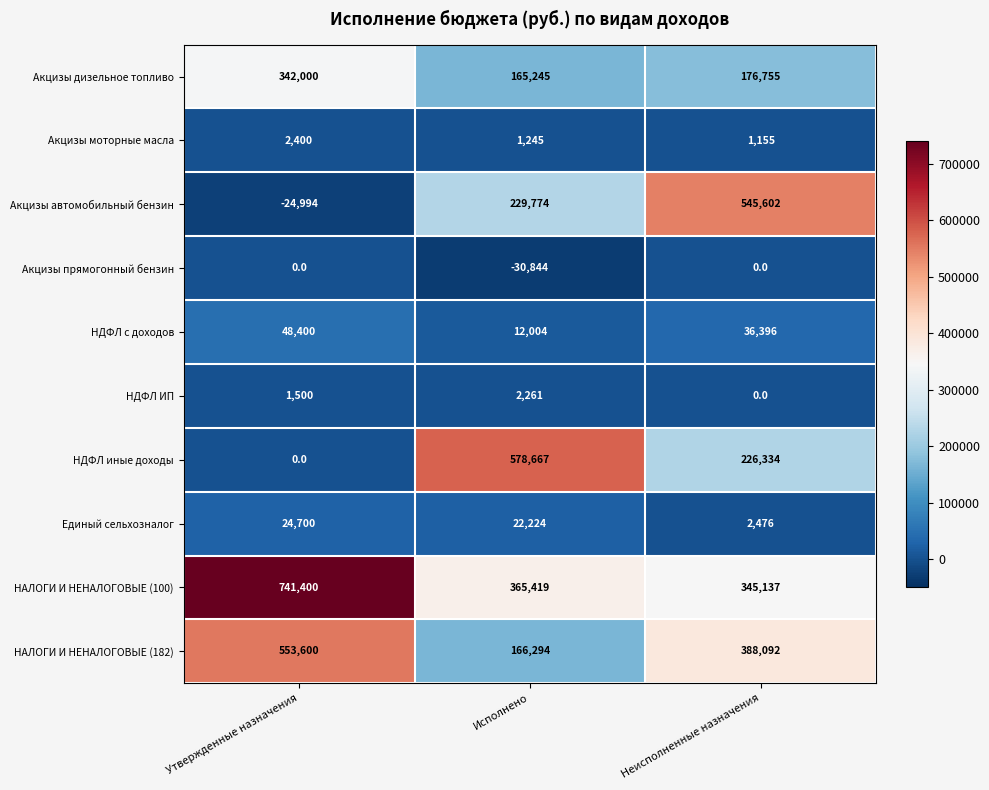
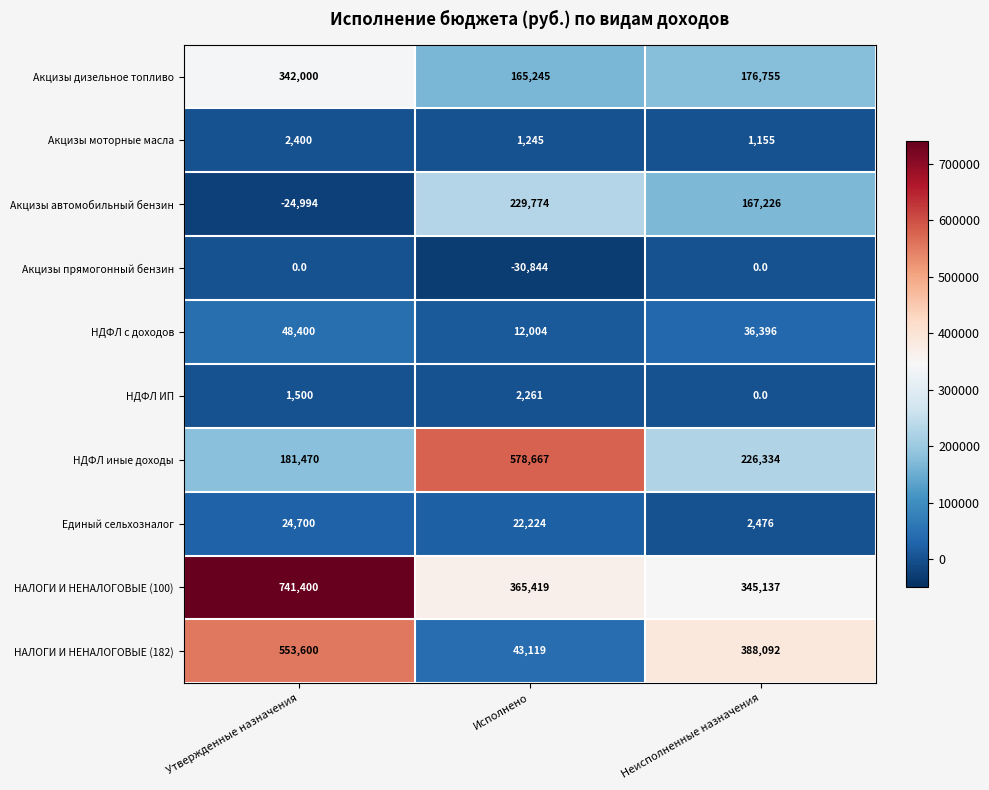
Акцизы автомобильный бензин, Неисполненные назначения: 545,602 -> 167,226
НДФЛ иные доходы, Утвержденные назначения: 0.0 -> 181,470
НАЛОГИ И НЕНАЛОГОВЫЕ (182), Исполнено: 166,294 -> 43,119
